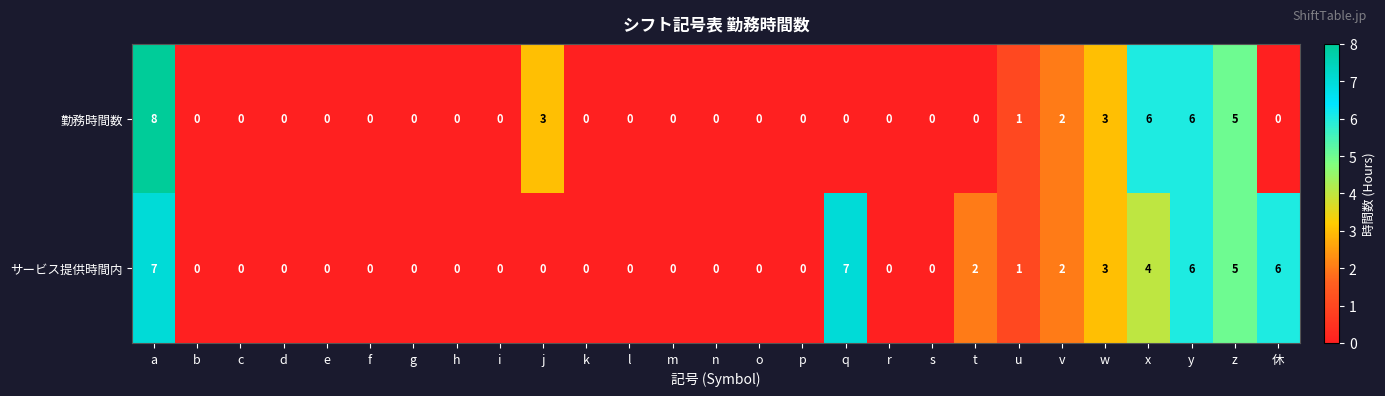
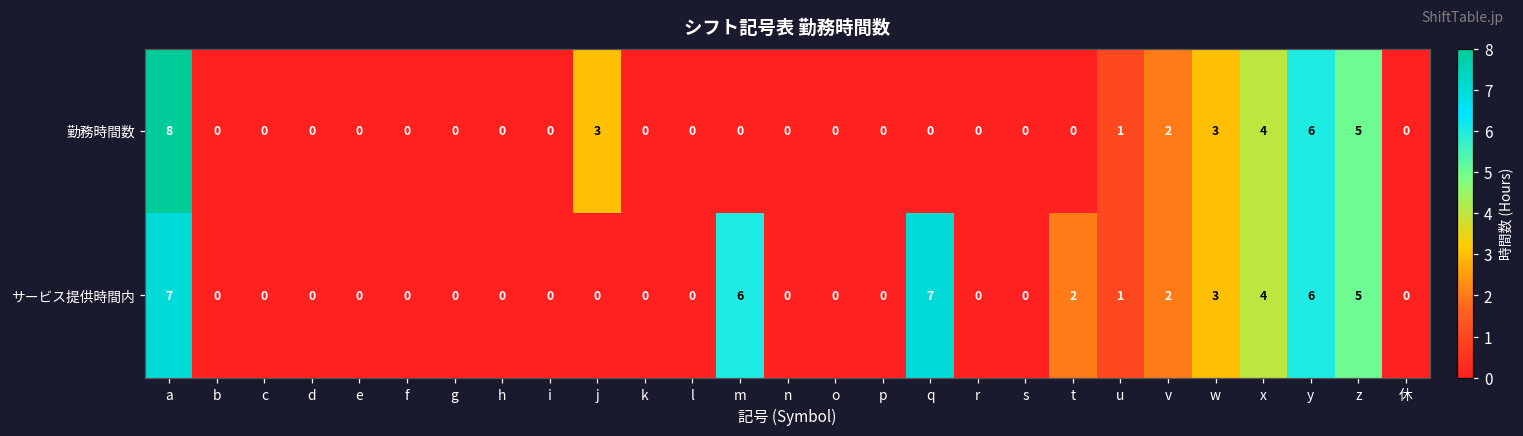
勤務時間数, x: 6 -> 4
サービス提供時間内, m: 0 -> 6
サービス提供時間内, 休: 6 -> 0
